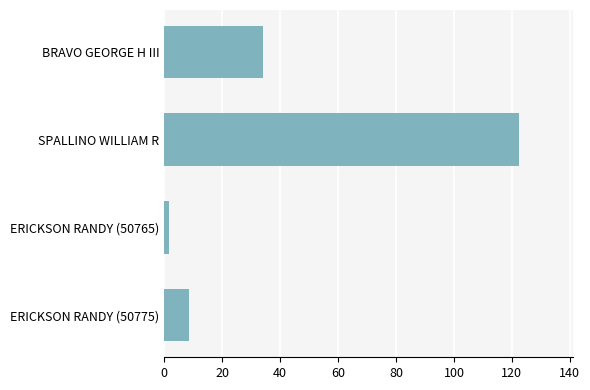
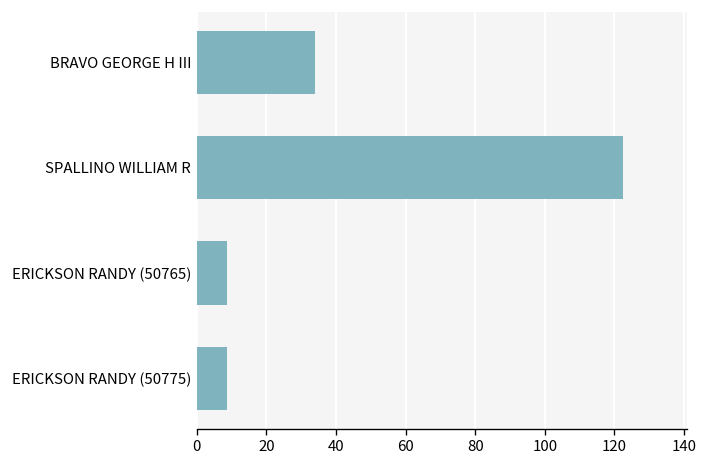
ERICKSON RANDY (50765): 2 -> 9
